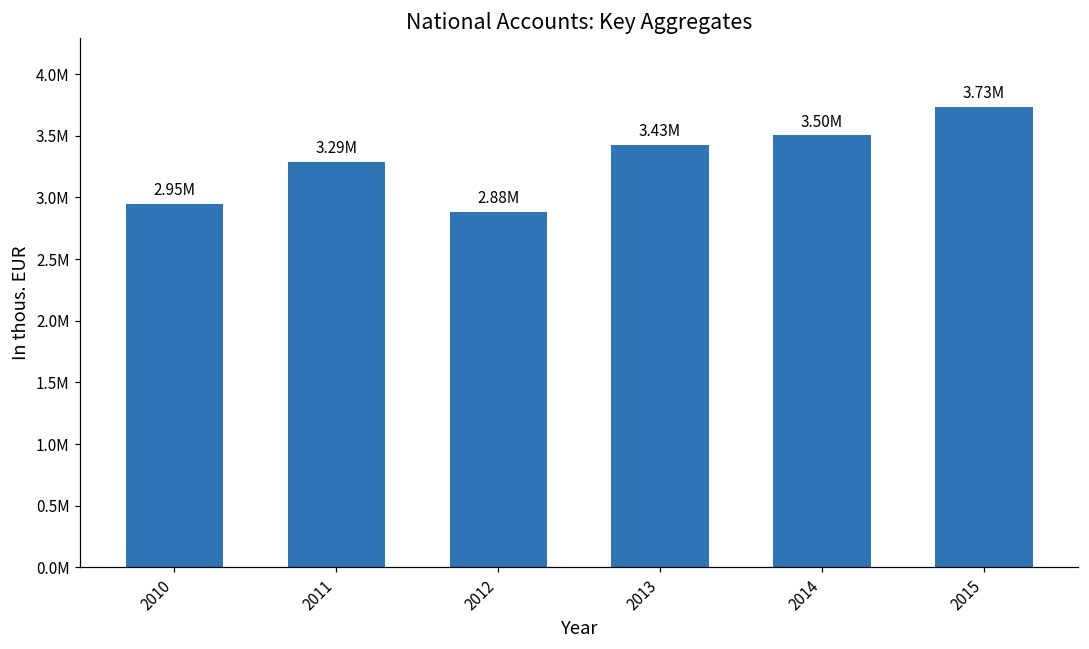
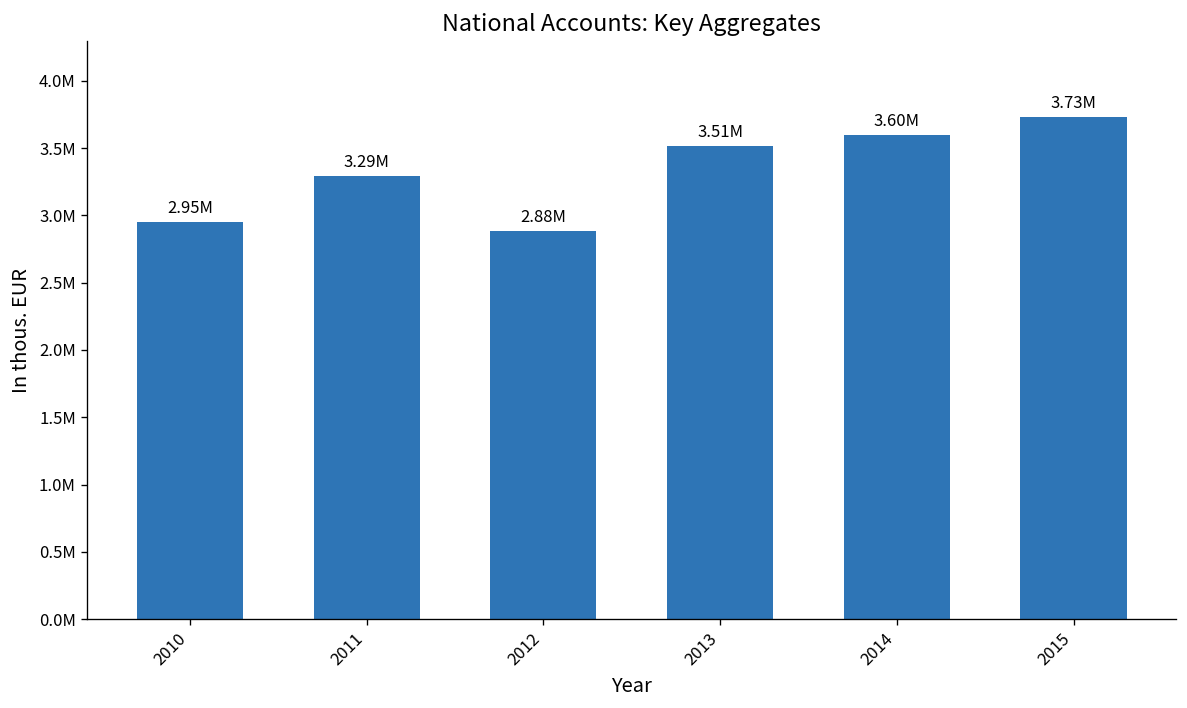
2013: 3.43M -> 3.51M
2014: 3.50M -> 3.60M
